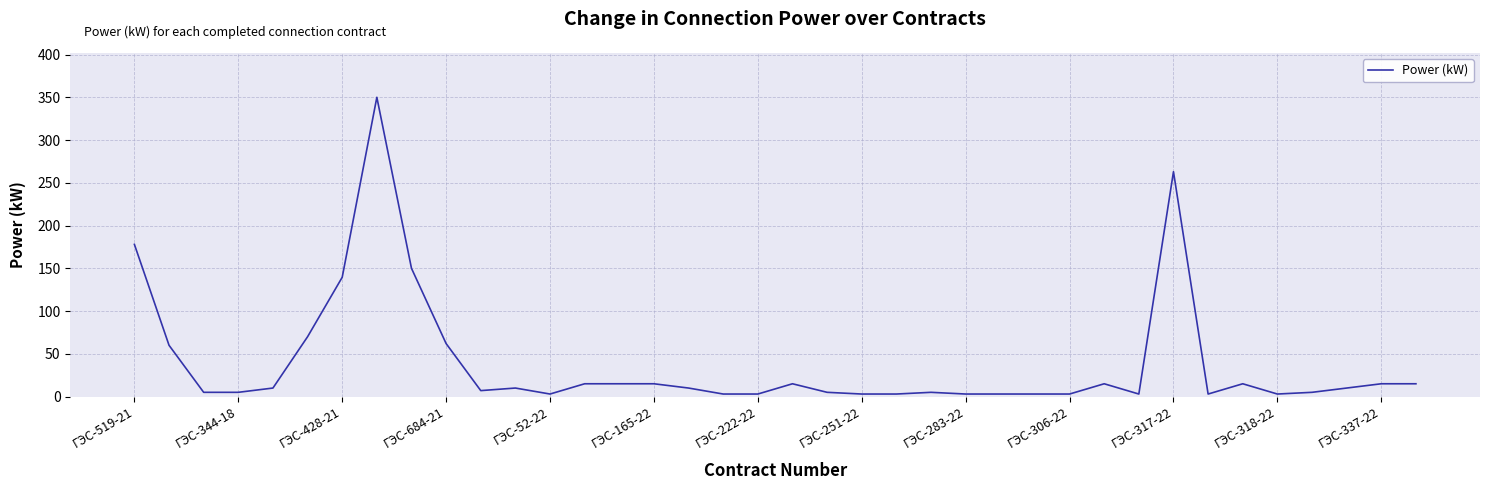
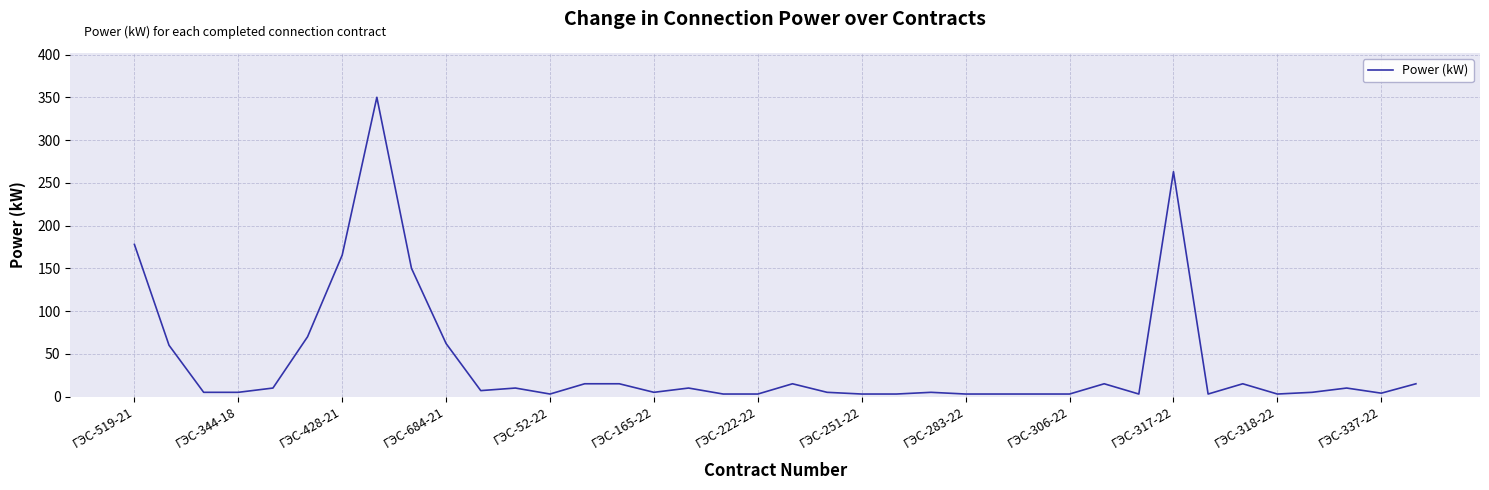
ГЭС-428-21: 140 -> 170
ГЭС-165-22: 20 -> 10
ГЭС-337-22: 20 -> 0
